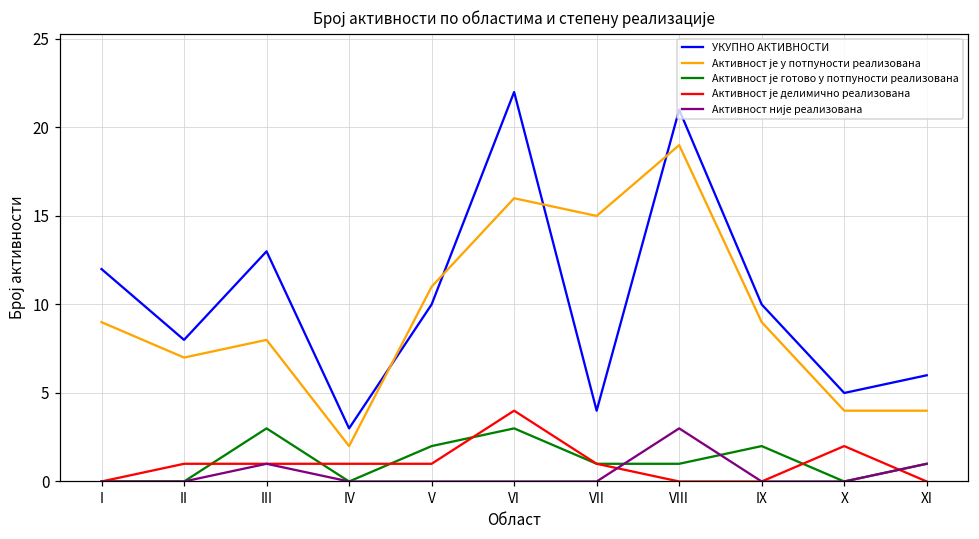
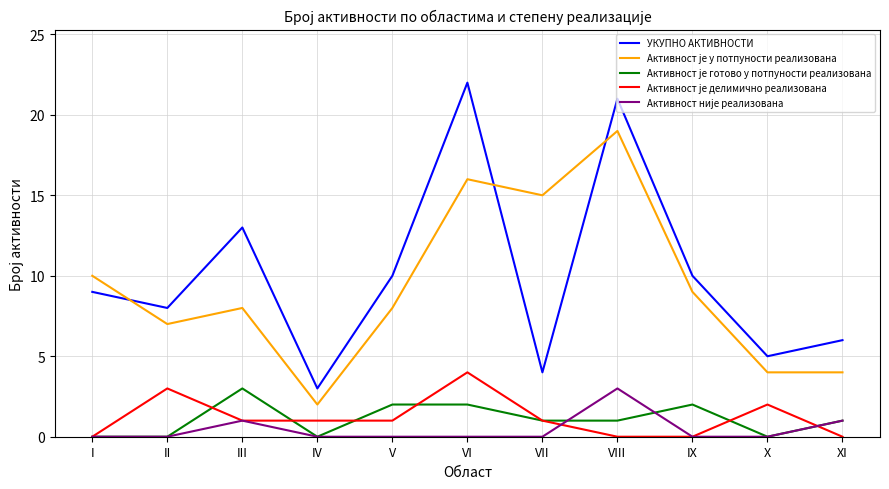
УКУПНО АКТИВНОСТИ, I: 12 -> 9
Активност је у потпуности реализована, I: 9 -> 10
Активност је делимично реализована, II: 1 -> 3
Активност је у потпуности реализована, V: 11 -> 8
Активност је готово у потпуности реализована, VI: 3 -> 2
